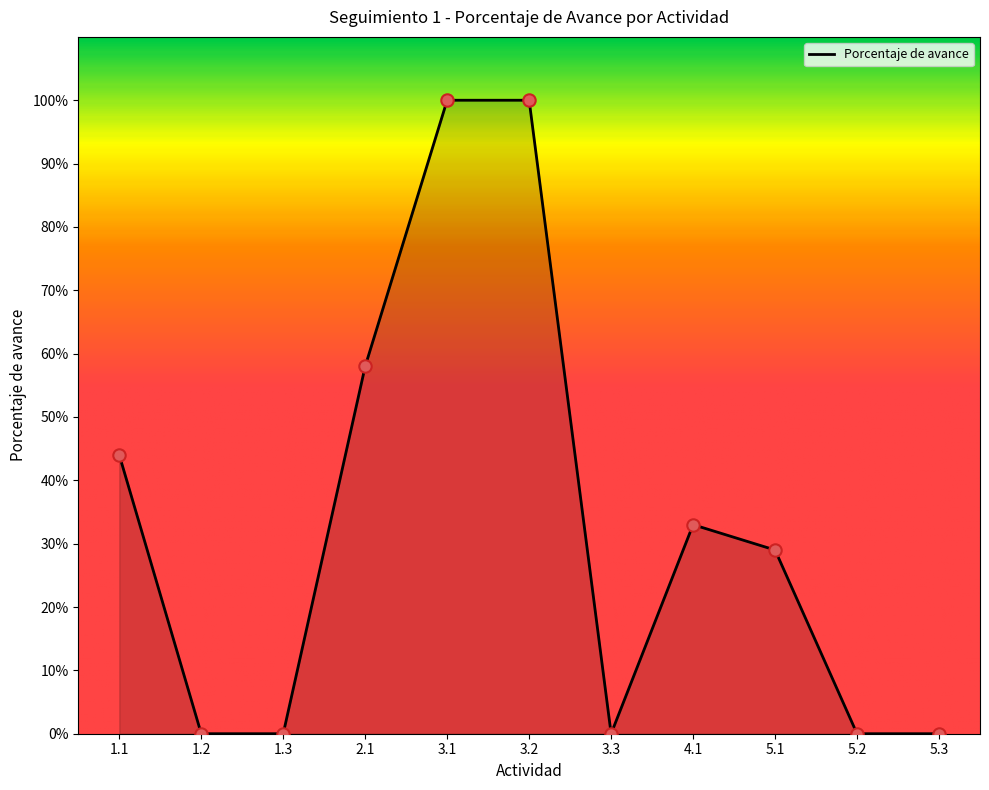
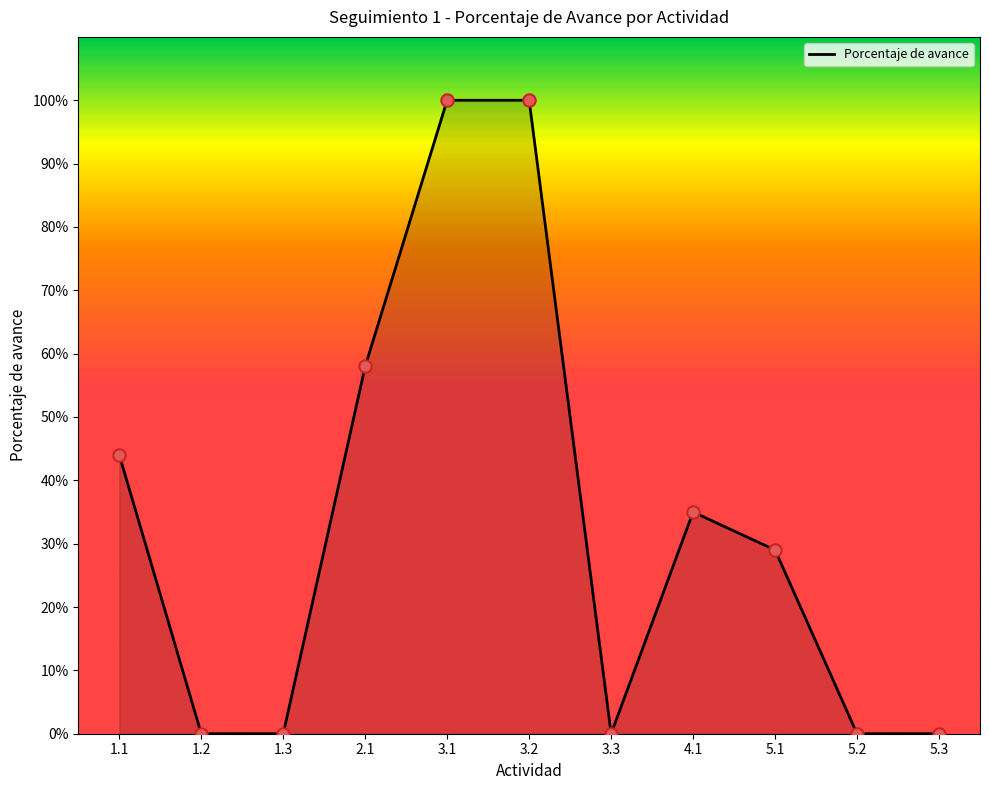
4.1: 33% -> 35%
